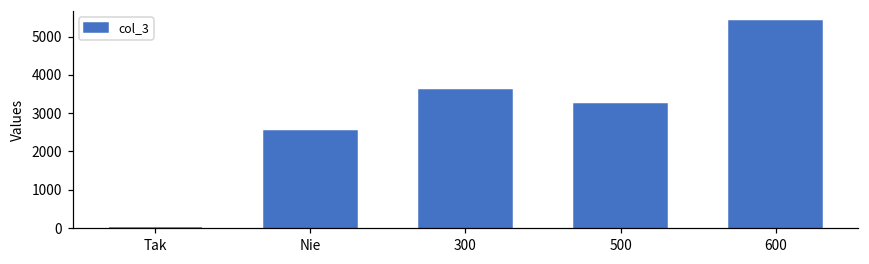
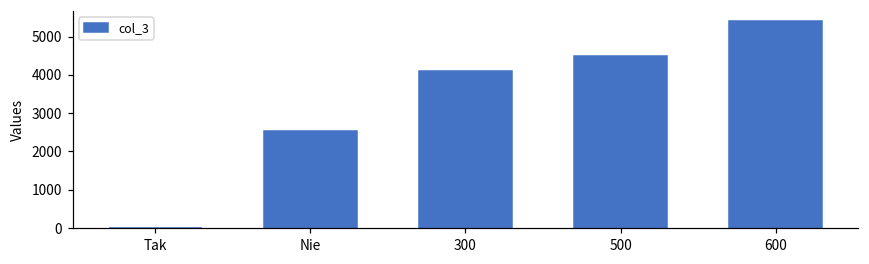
300: 3600 -> 4100
500: 3200 -> 4500
